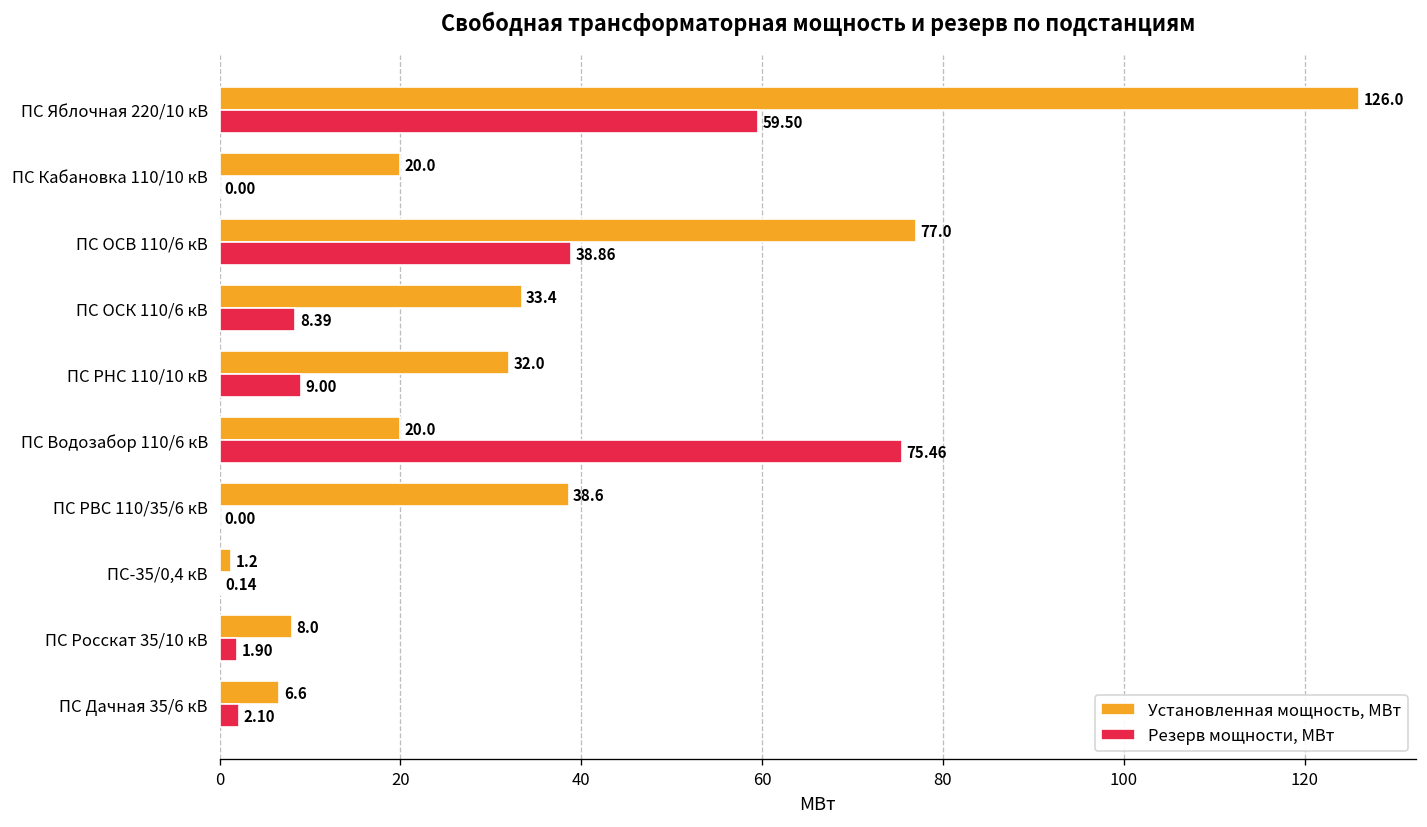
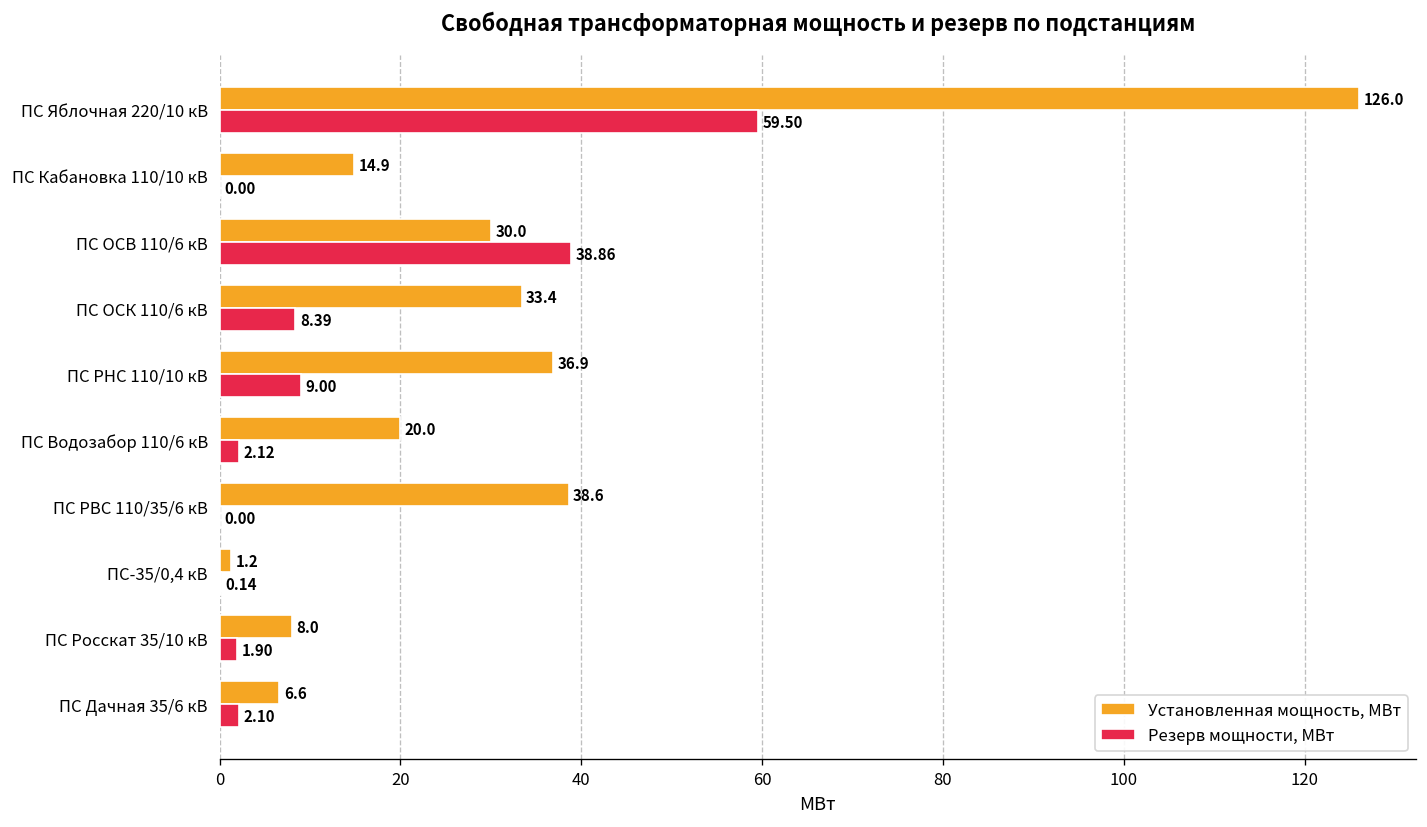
Установленная мощность, МВт, ПС Кабановка 110/10 кВ: 20.0 -> 14.9
Установленная мощность, МВт, ПС ОСВ 110/6 кВ: 77.0 -> 30.0
Установленная мощность, МВт, ПС РНС 110/10 кВ: 32.0 -> 36.9
Резерв мощности, МВт, ПС Водозабор 110/6 кВ: 75.46 -> 2.12
